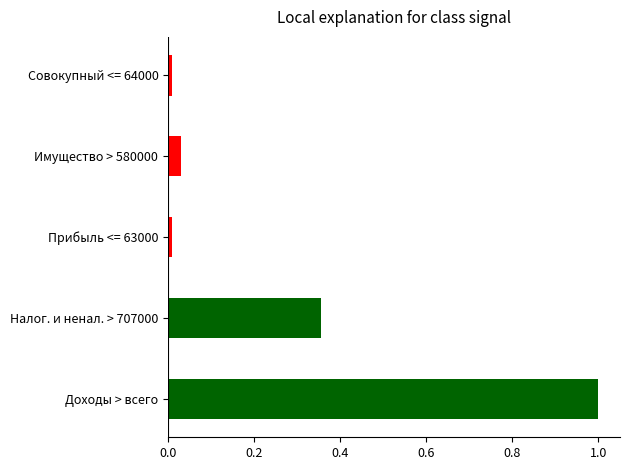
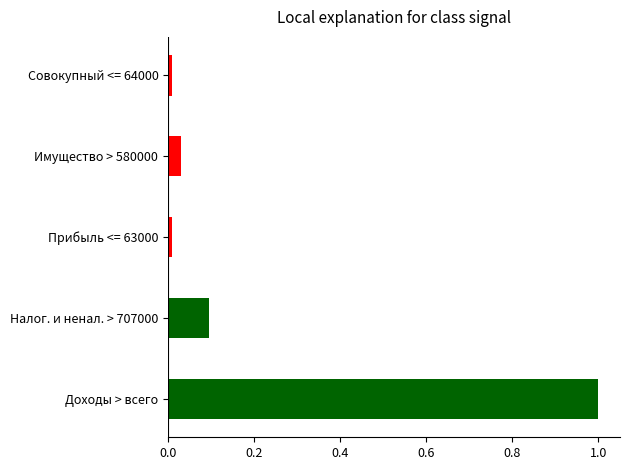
Налог. и ненал. > 707000: 0.36 -> 0.10
